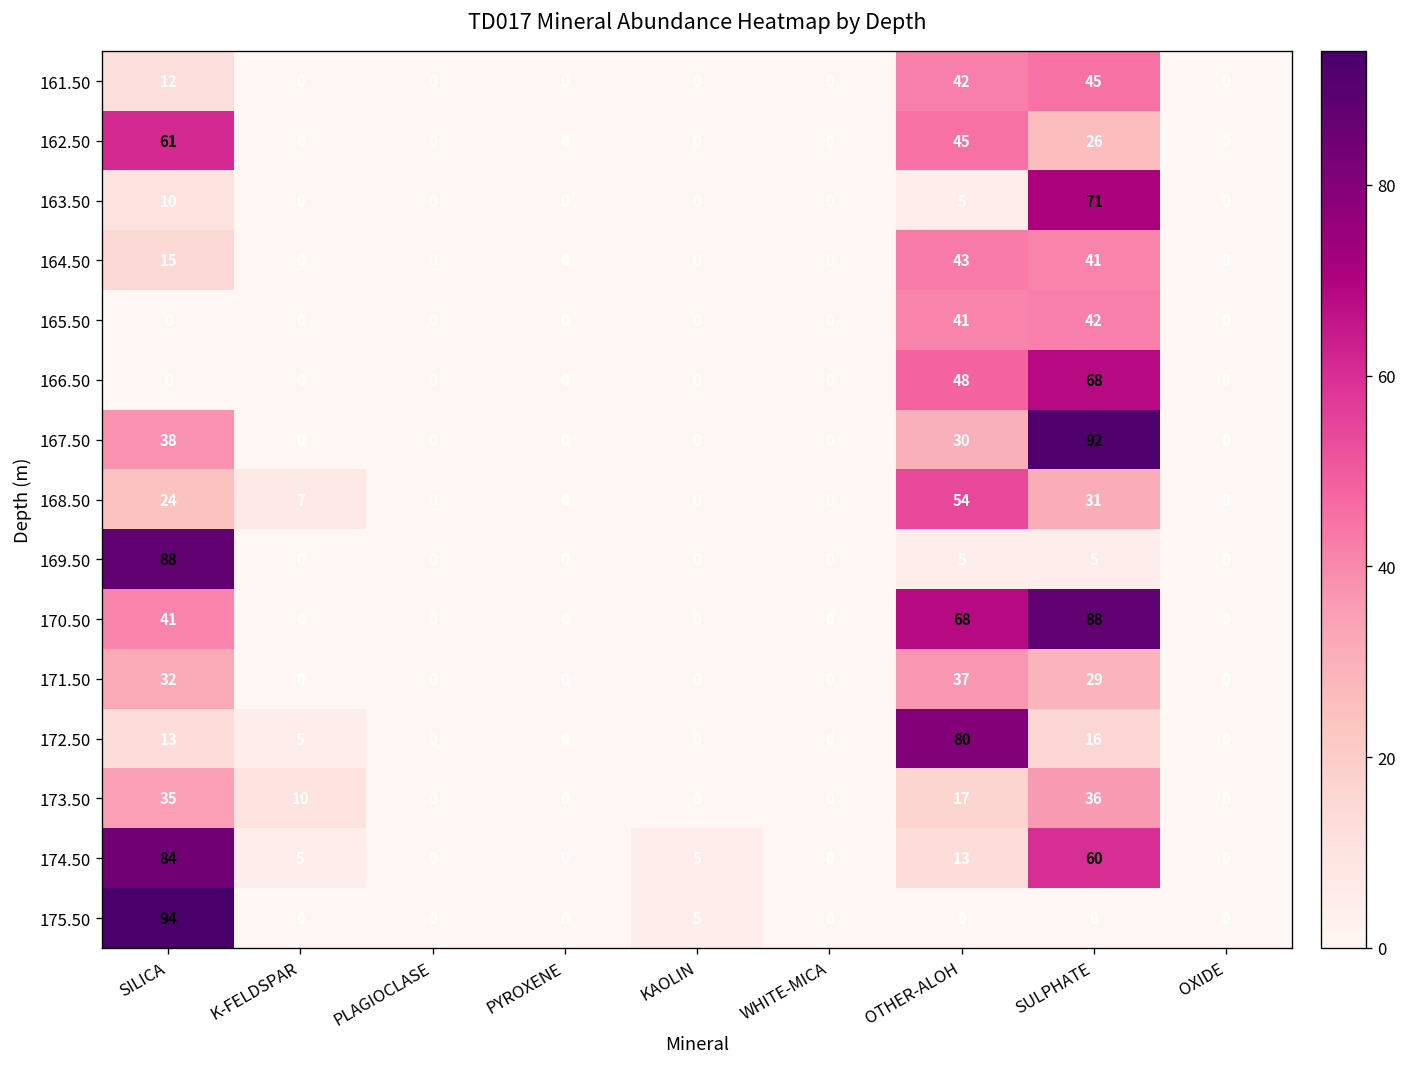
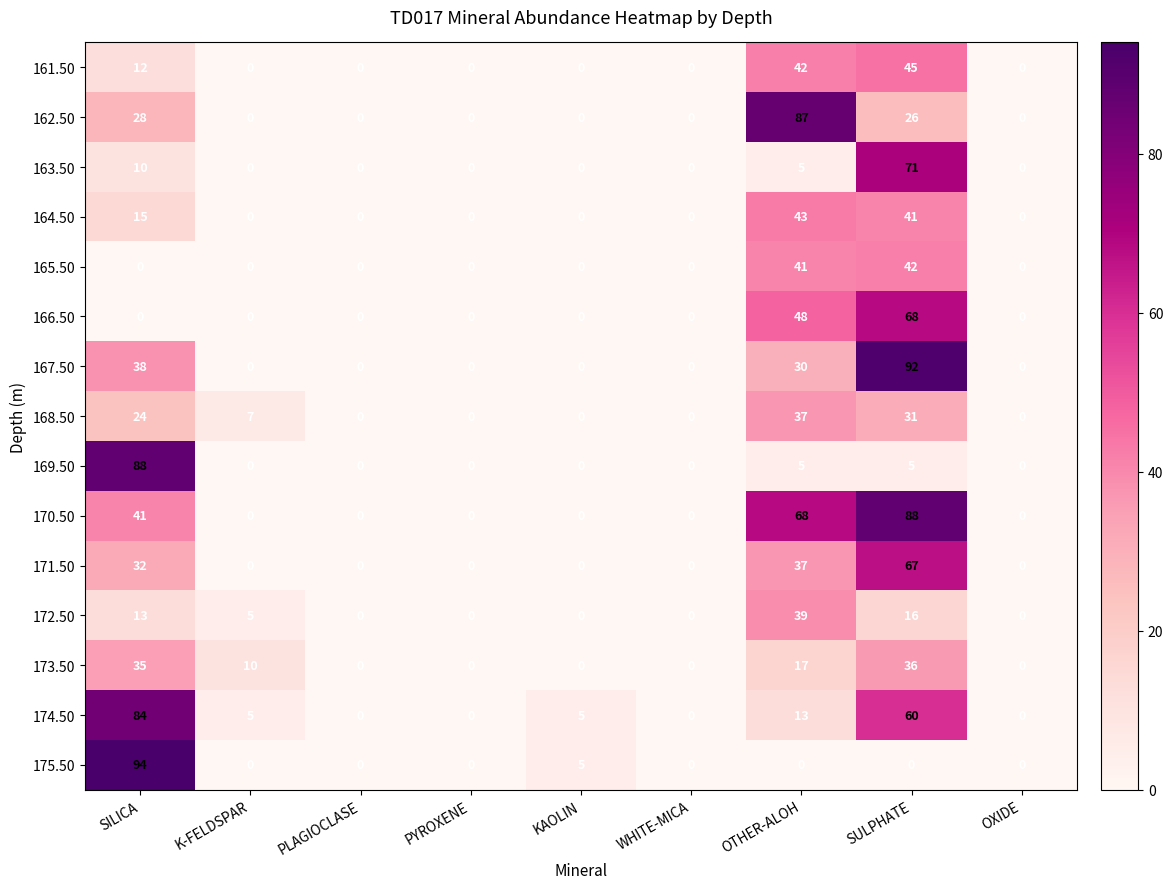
162.50, SILICA: 61 -> 28
162.50, OTHER-ALOH: 45 -> 87
168.50, OTHER-ALOH: 54 -> 37
171.50, SULPHATE: 29 -> 67
172.50, OTHER-ALOH: 80 -> 39
